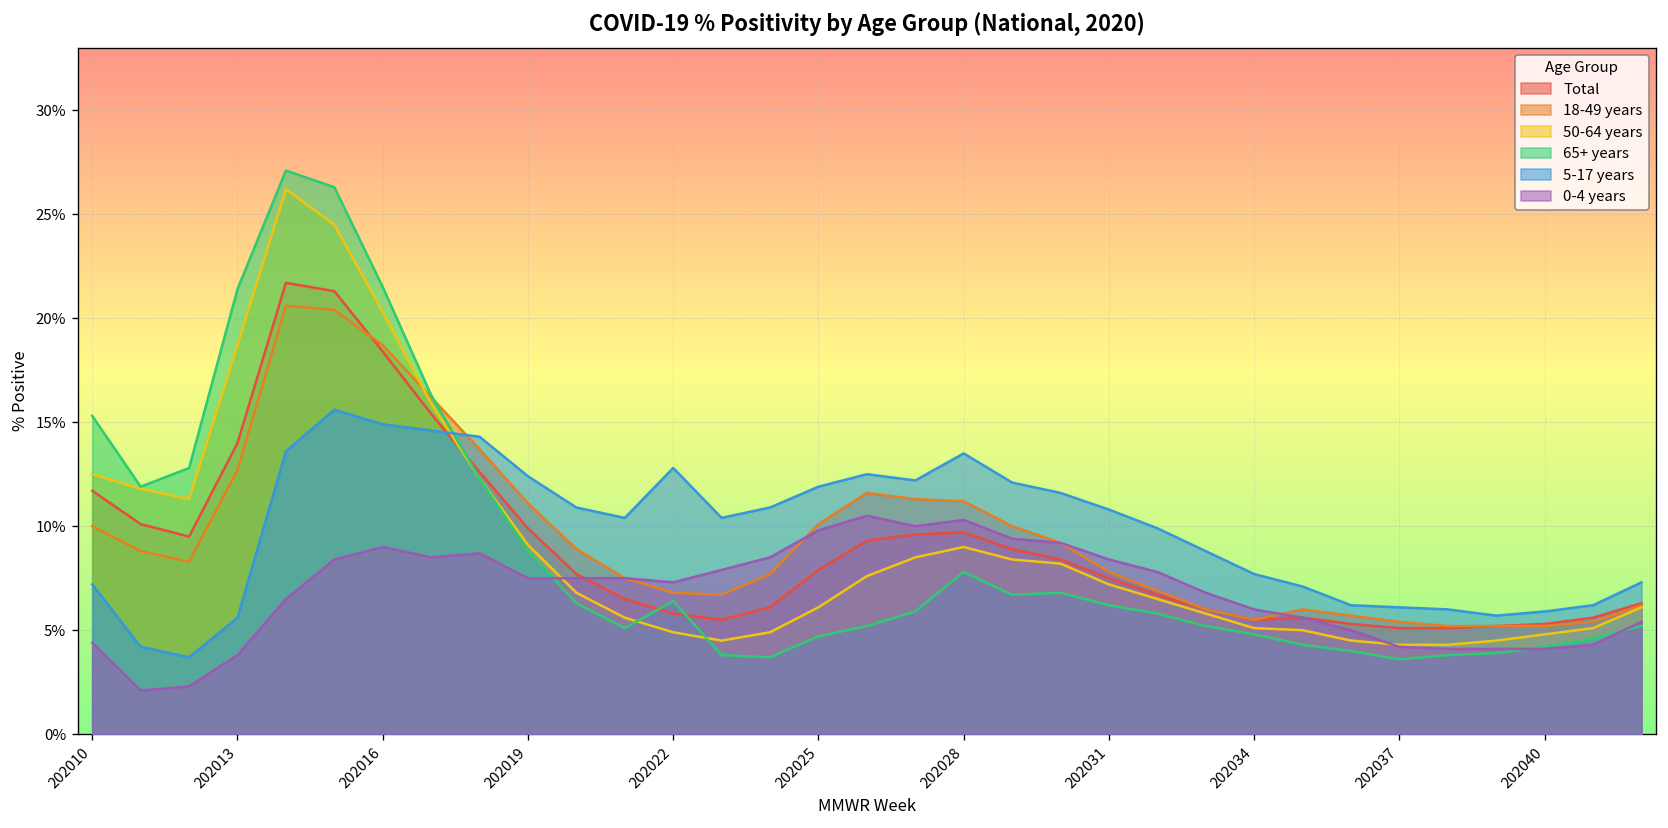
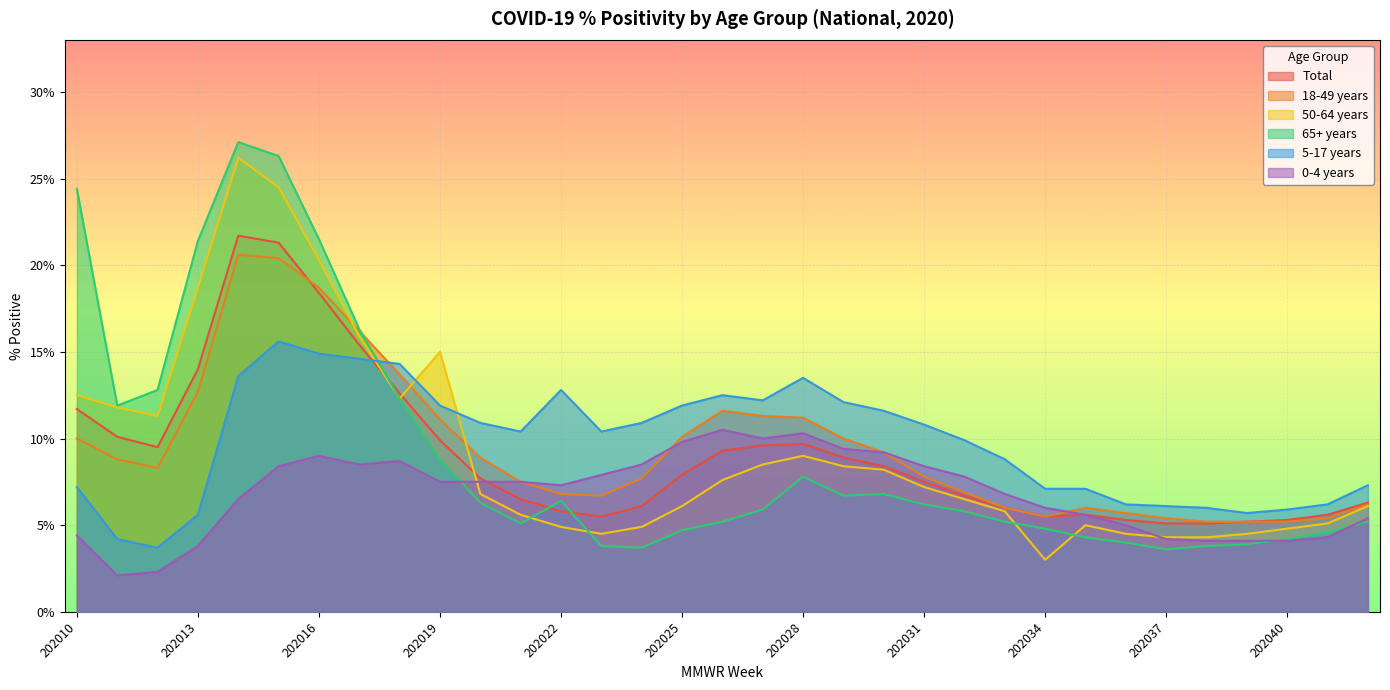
65+ years, 202010: 15.3% -> 24.4%
50-64 years, 202019: 9.1% -> 15.0%
5-17 years, 202019: 12.4% -> 11.9%
50-64 years, 202034: 5.1% -> 3.0%
5-17 years, 202034: 7.7% -> 7.1%
